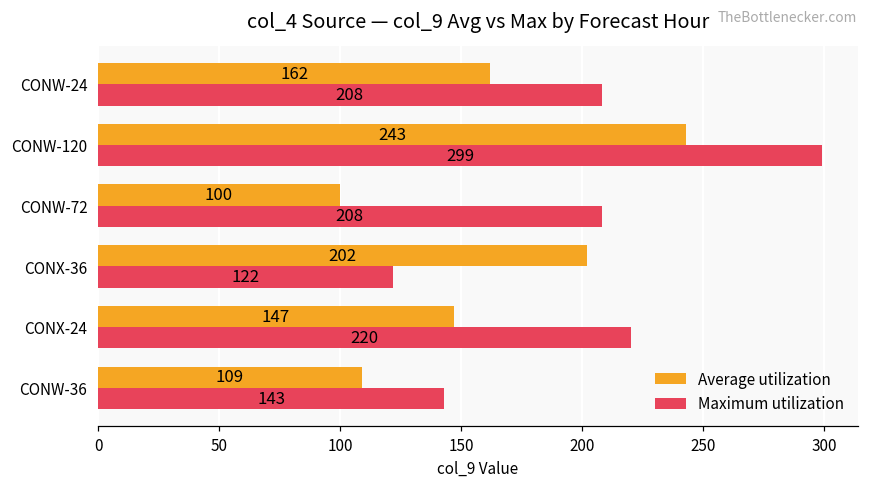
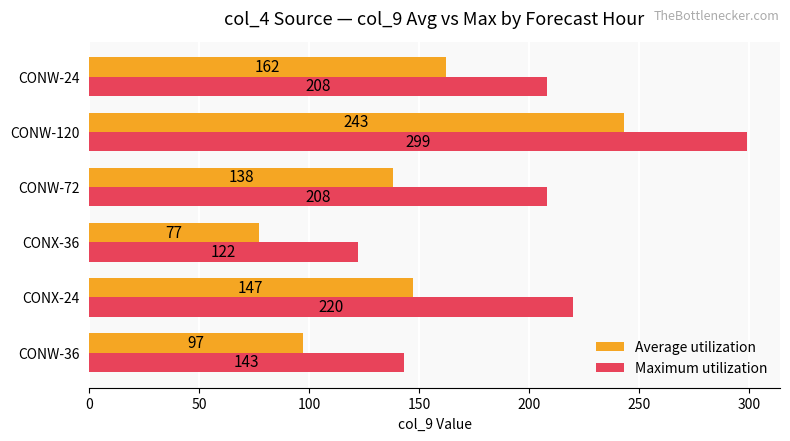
Average utilization, CONW-72: 100 -> 138
Average utilization, CONX-36: 202 -> 77
Average utilization, CONW-36: 109 -> 97
